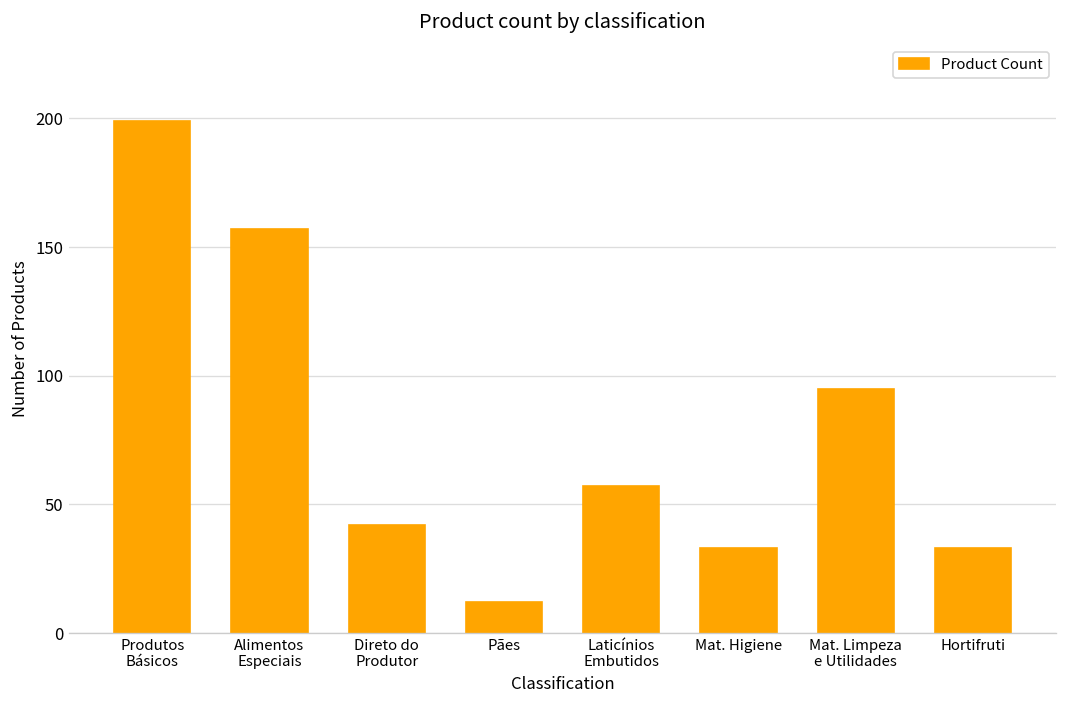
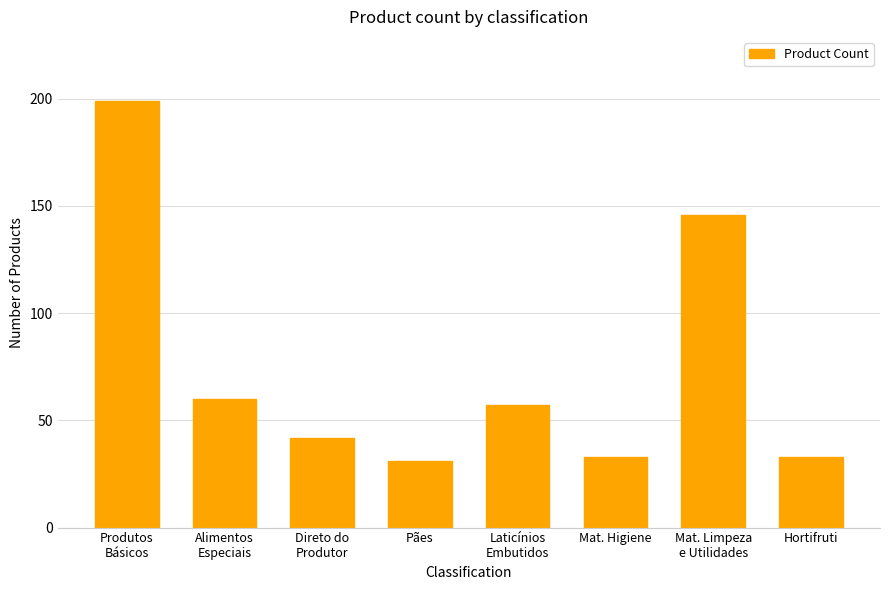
Alimentos Especiais: 157 -> 60
Pães: 12 -> 31
Mat. Limpeza e Utilidades: 95 -> 146
